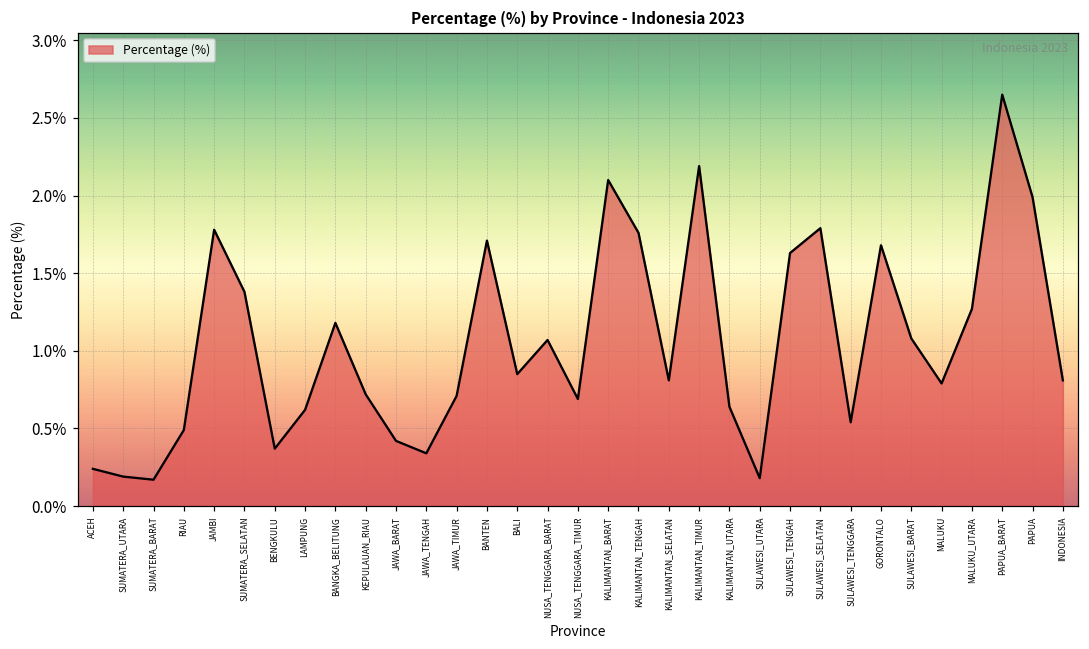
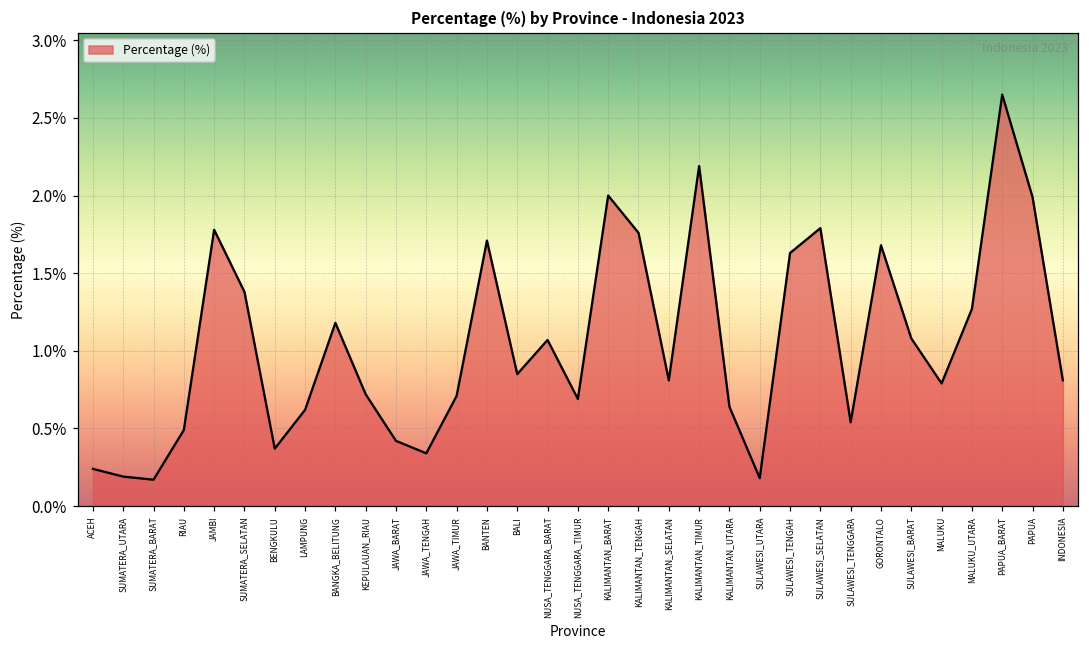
KALIMANTAN_BARAT: 2.1% -> 2.0%
